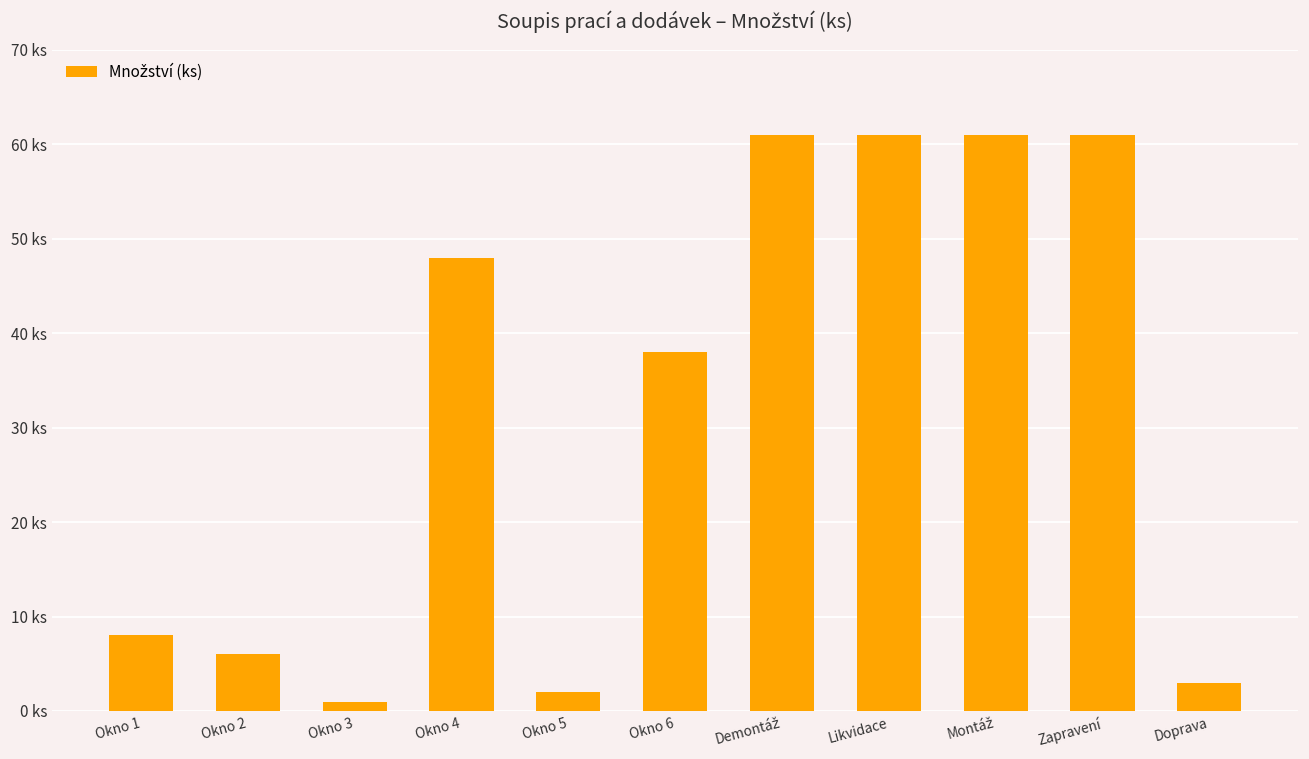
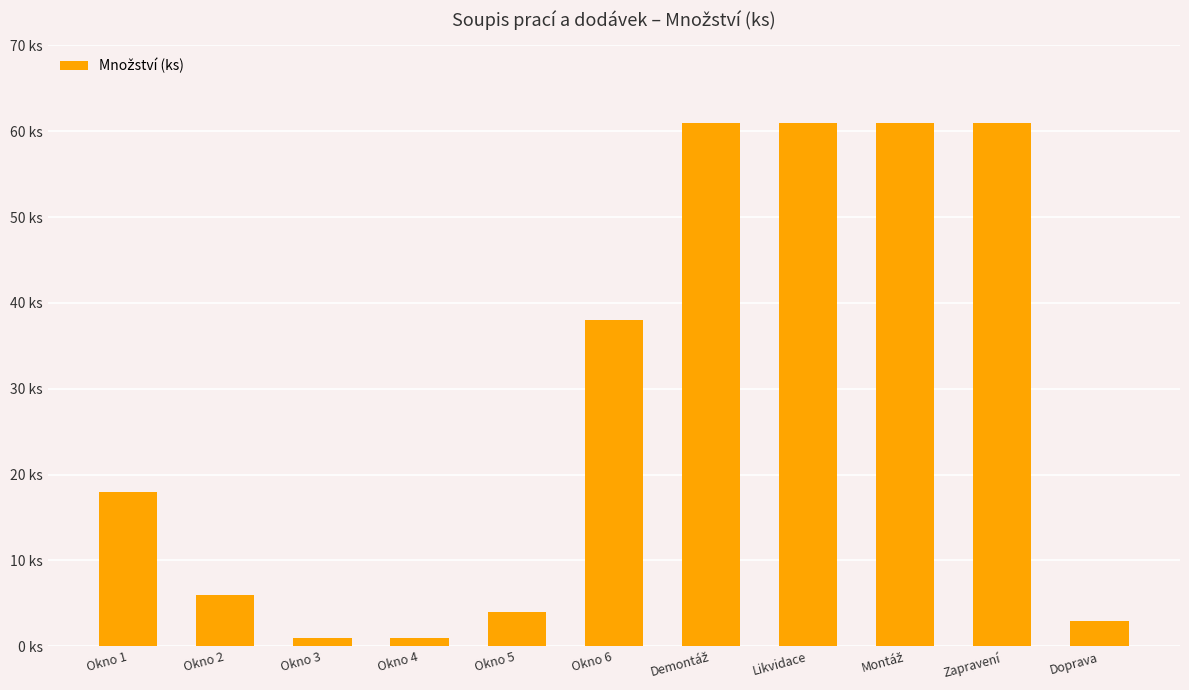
Okno 1: 8 ks -> 18 ks
Okno 4: 48 ks -> 1 ks
Okno 5: 2 ks -> 4 ks
